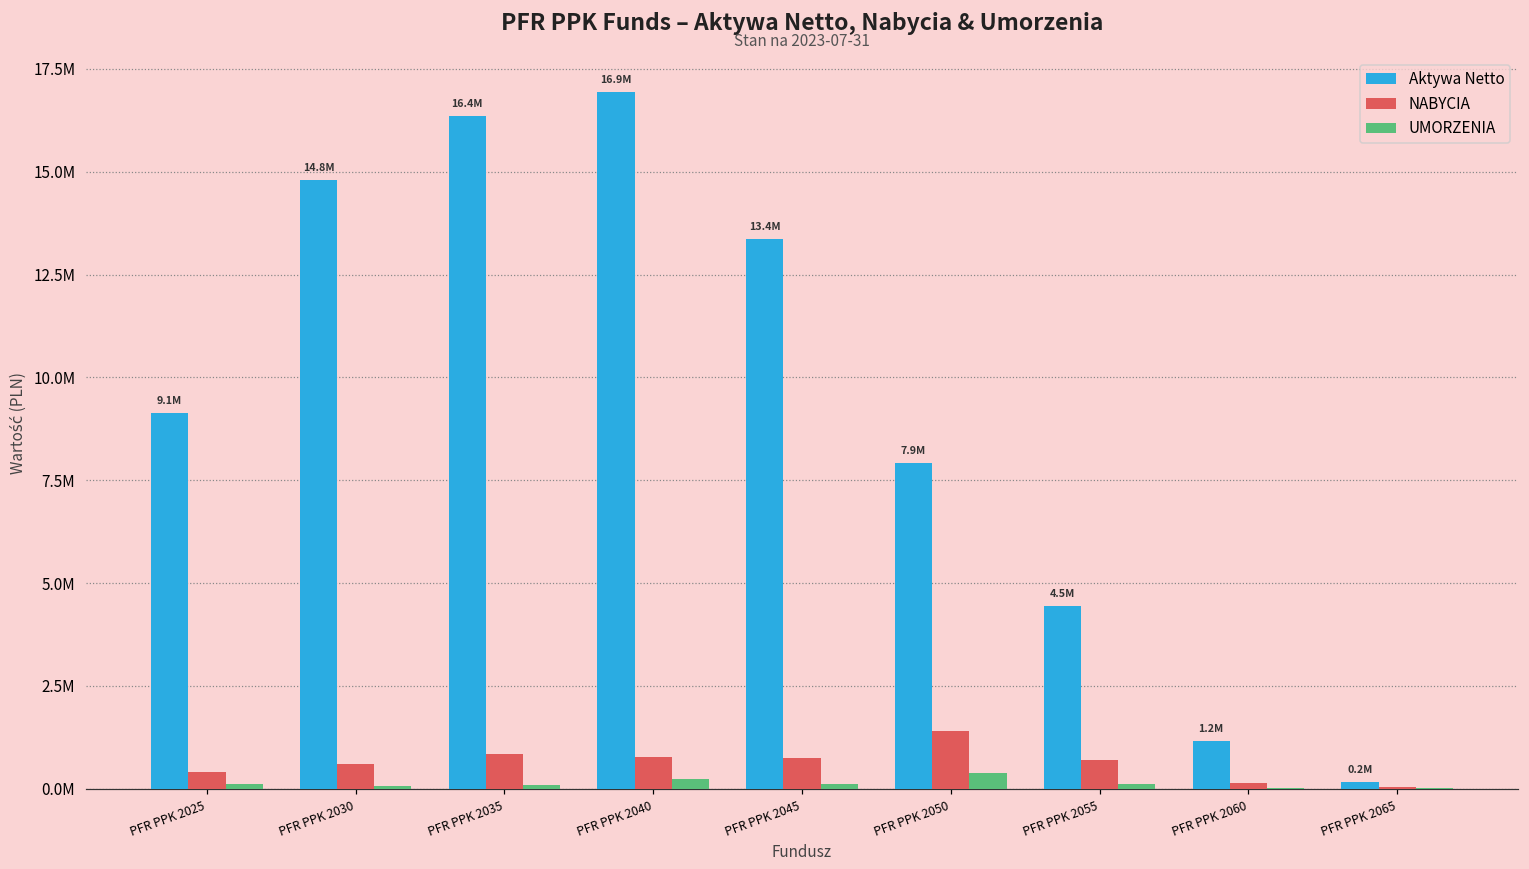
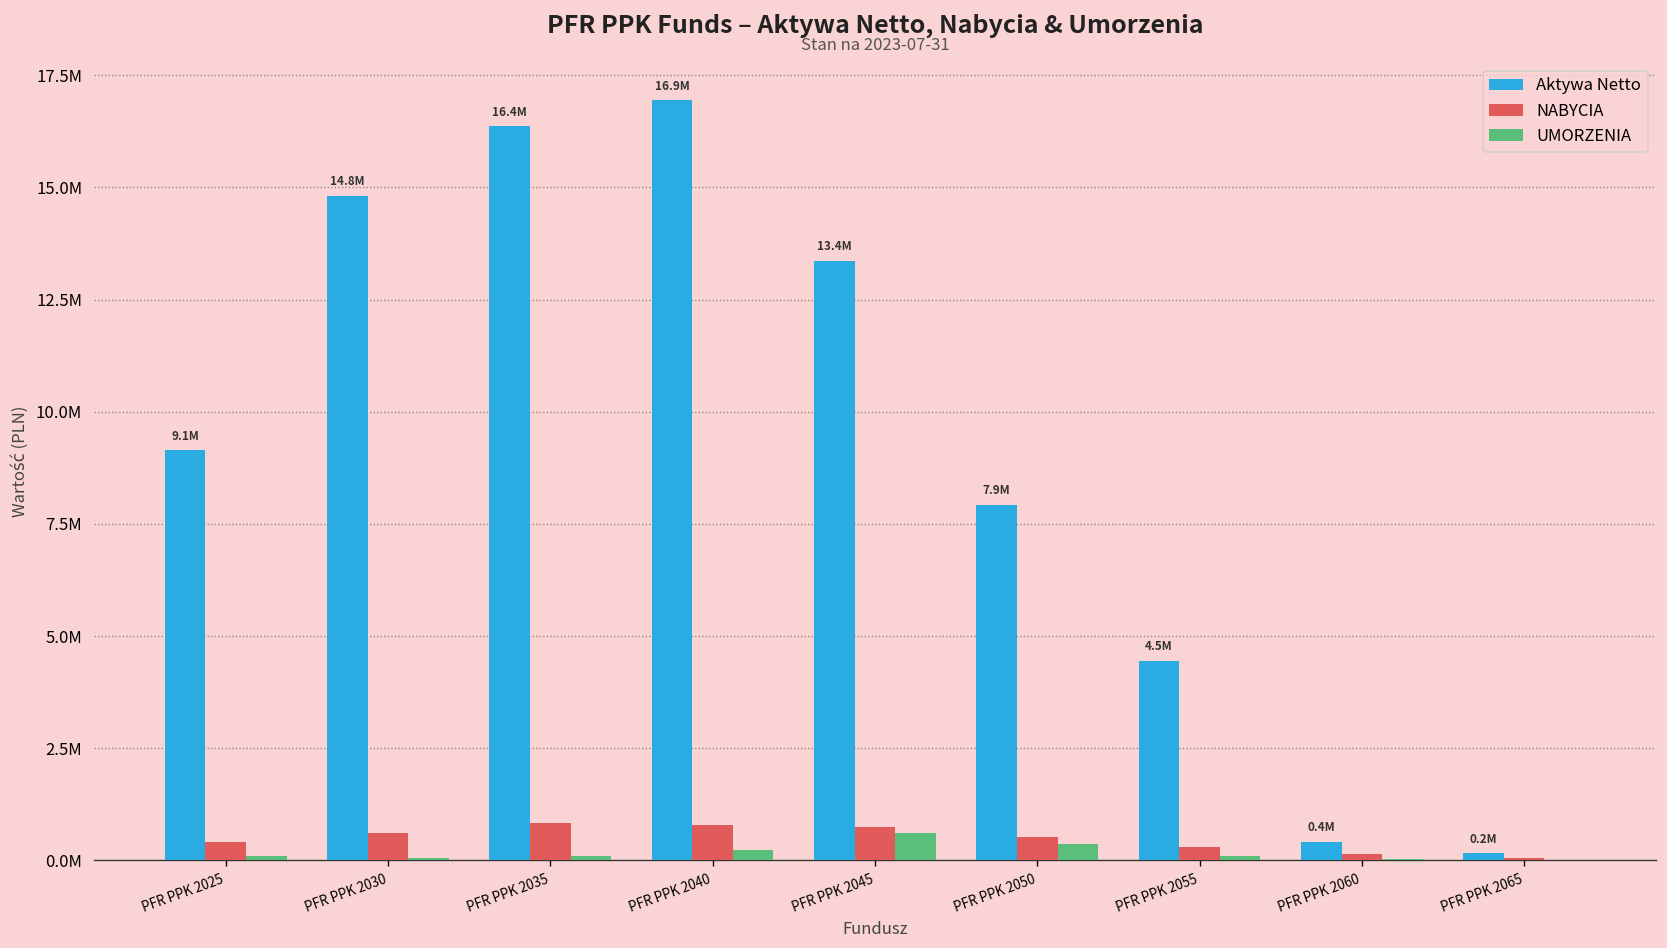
UMORZENIA, PFR PPK 2045: 100000 -> 600000
NABYCIA, PFR PPK 2050: 1400000 -> 500000
NABYCIA, PFR PPK 2055: 700000 -> 300000
Aktywa Netto, PFR PPK 2060: 1.2M -> 0.4M
